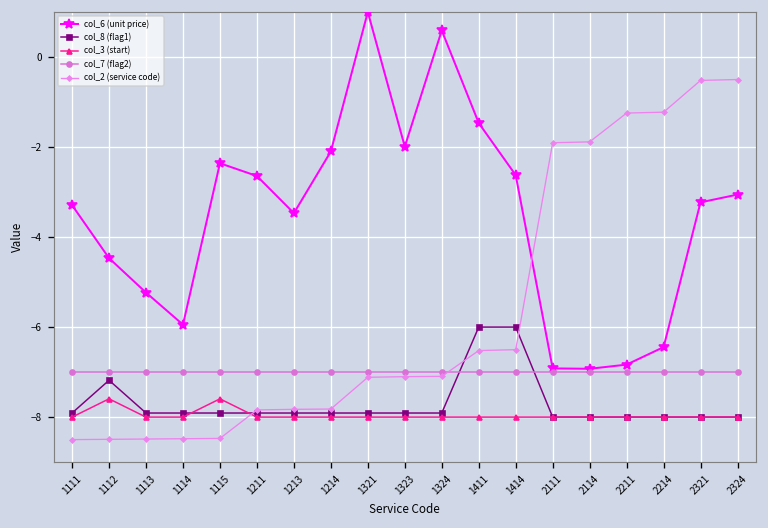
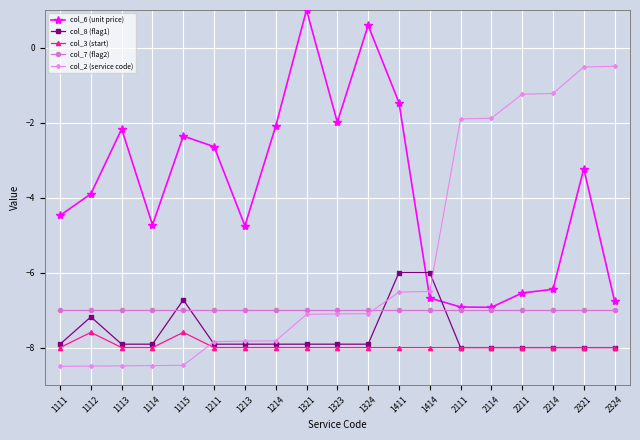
col_6 (unit price), 1111: -3.3 -> -4.5
col_6 (unit price), 1112: -4.5 -> -3.9
col_6 (unit price), 1113: -5.2 -> -2.2
col_6 (unit price), 1114: -5.9 -> -4.7
col_8 (flag1), 1115: -7.9 -> -6.7
col_6 (unit price), 1213: -3.5 -> -4.8
col_6 (unit price), 1414: -2.6 -> -6.7
col_6 (unit price), 2211: -6.8 -> -6.5
col_6 (unit price), 2324: -3.1 -> -6.8
